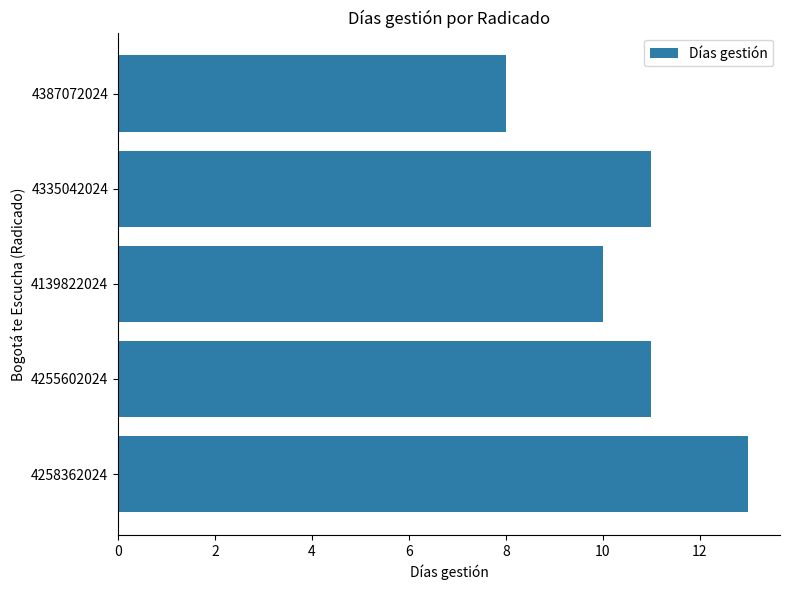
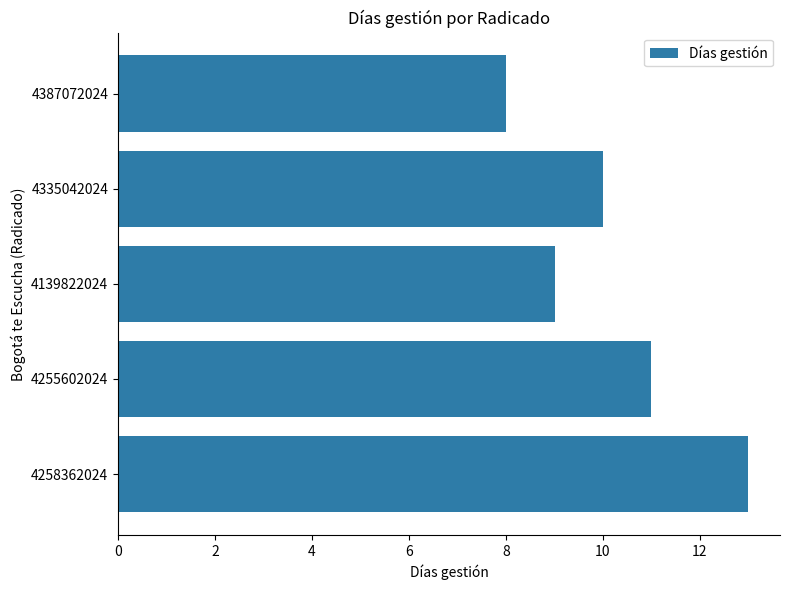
4335042024: 11 -> 10
4139822024: 10 -> 9
